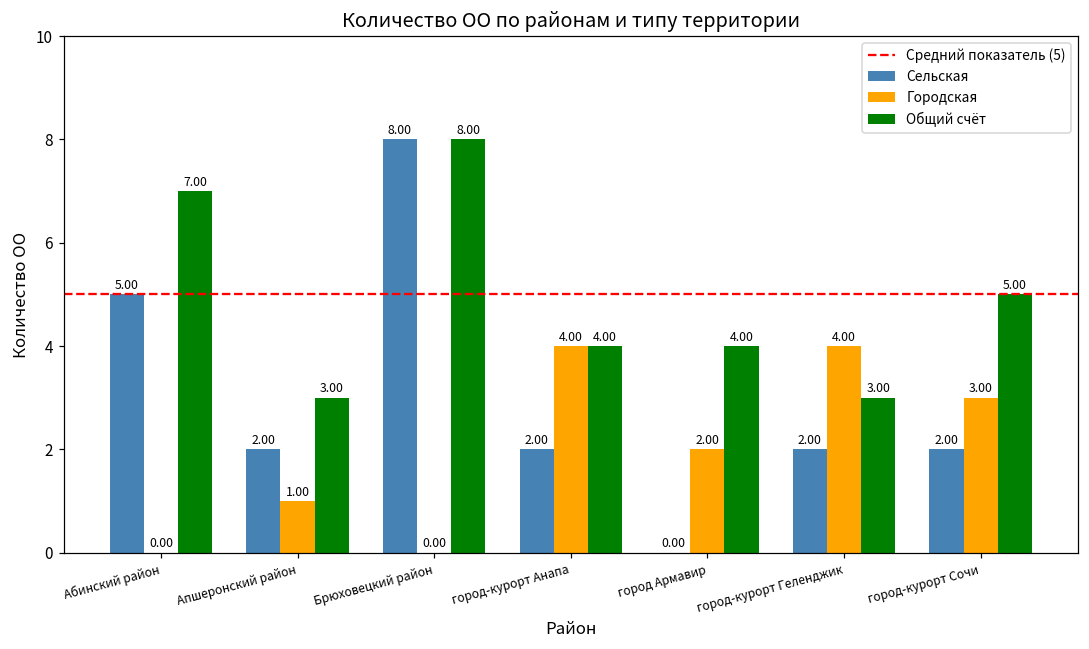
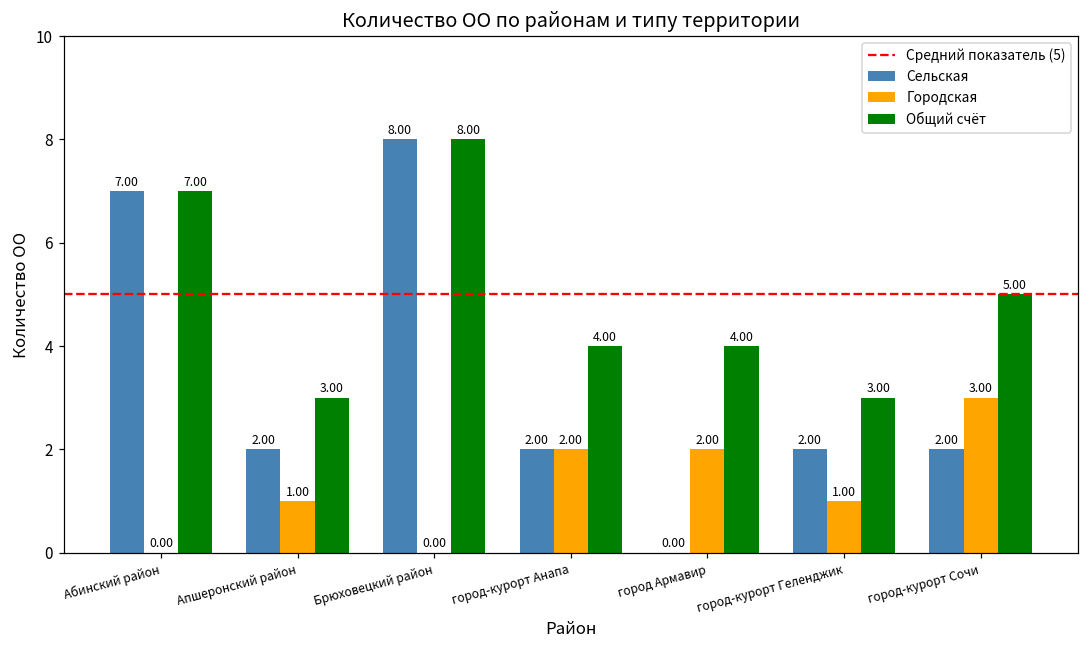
Сельская, Абинский район: 5.00 -> 7.00
Городская, город-курорт Анапа: 4.00 -> 2.00
Городская, город-курорт Геленджик: 4.00 -> 1.00
